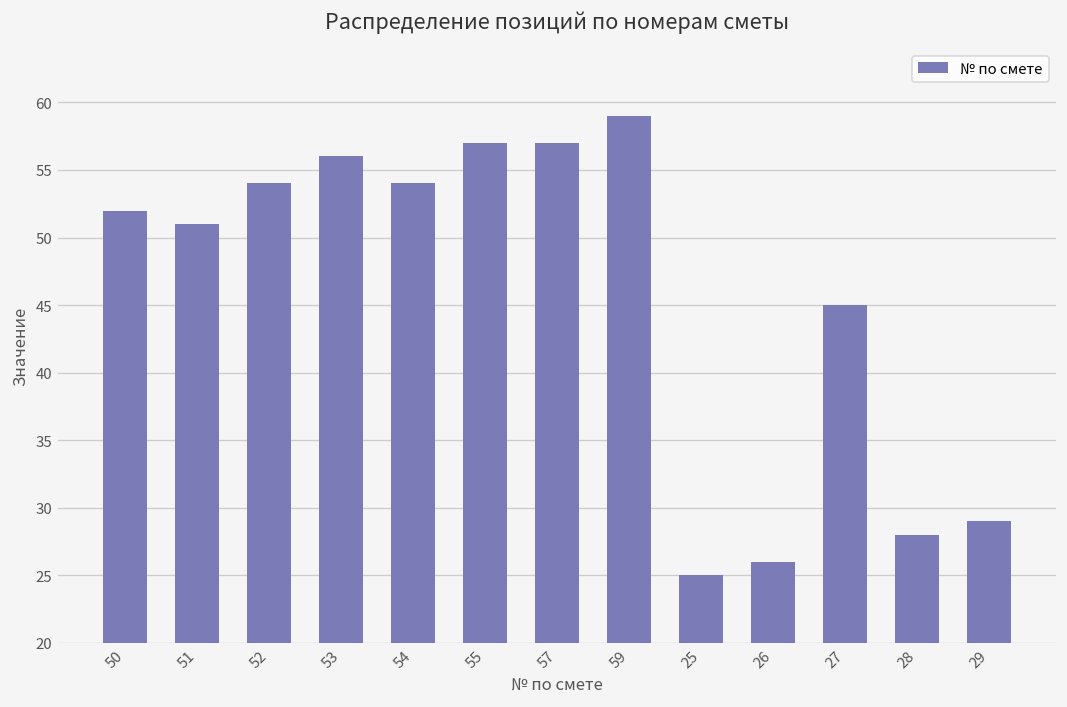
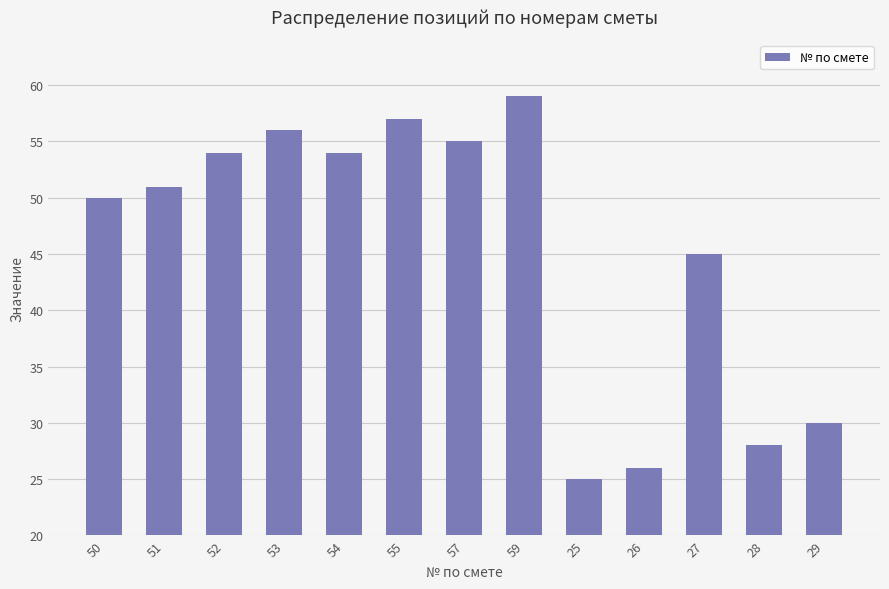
50: 52 -> 50
57: 57 -> 55
29: 29 -> 30
